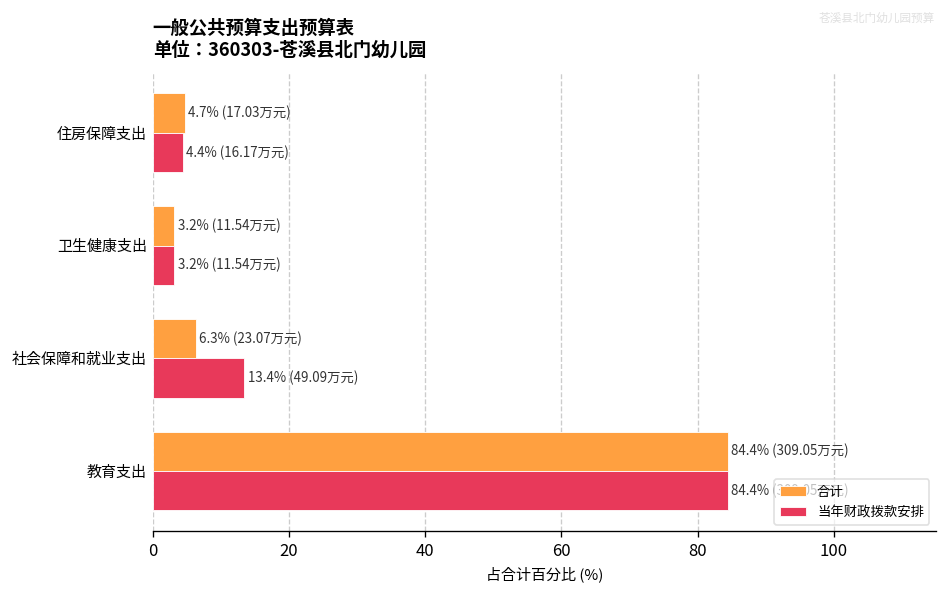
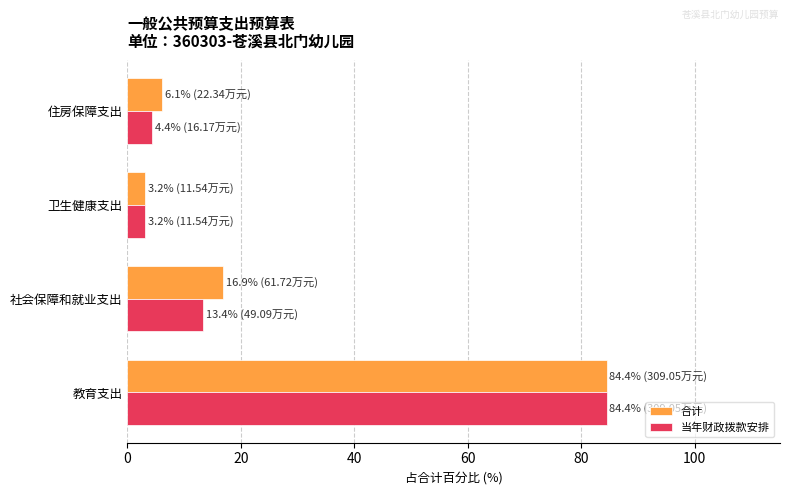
合计, 住房保障支出: 4.7% (17.03万元) -> 6.1% (22.34万元)
合计, 社会保障和就业支出: 6.3% (23.07万元) -> 16.9% (61.72万元)
